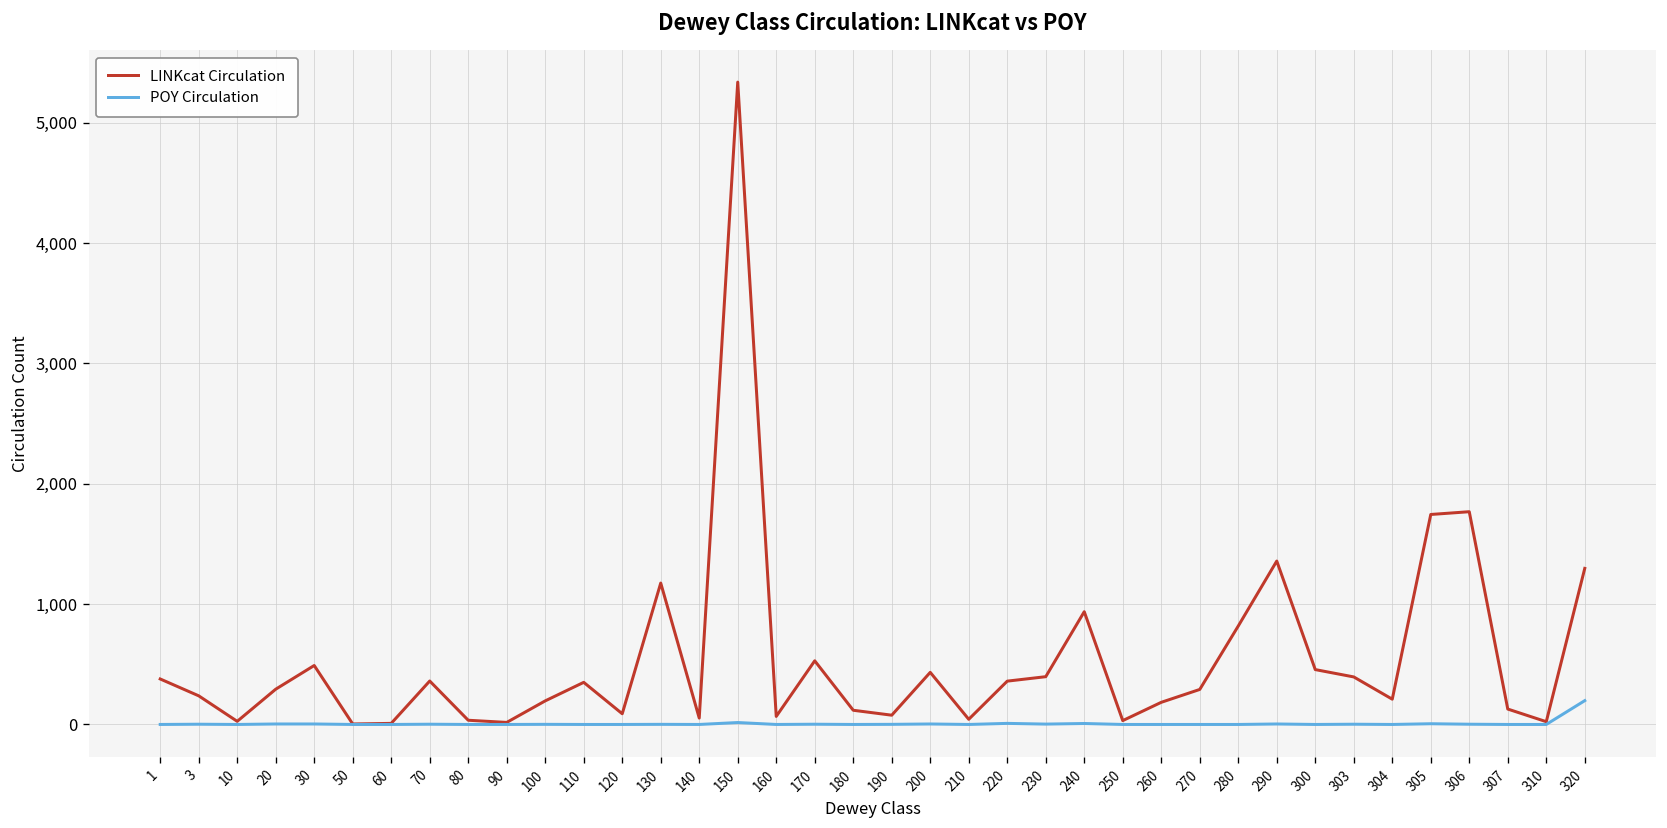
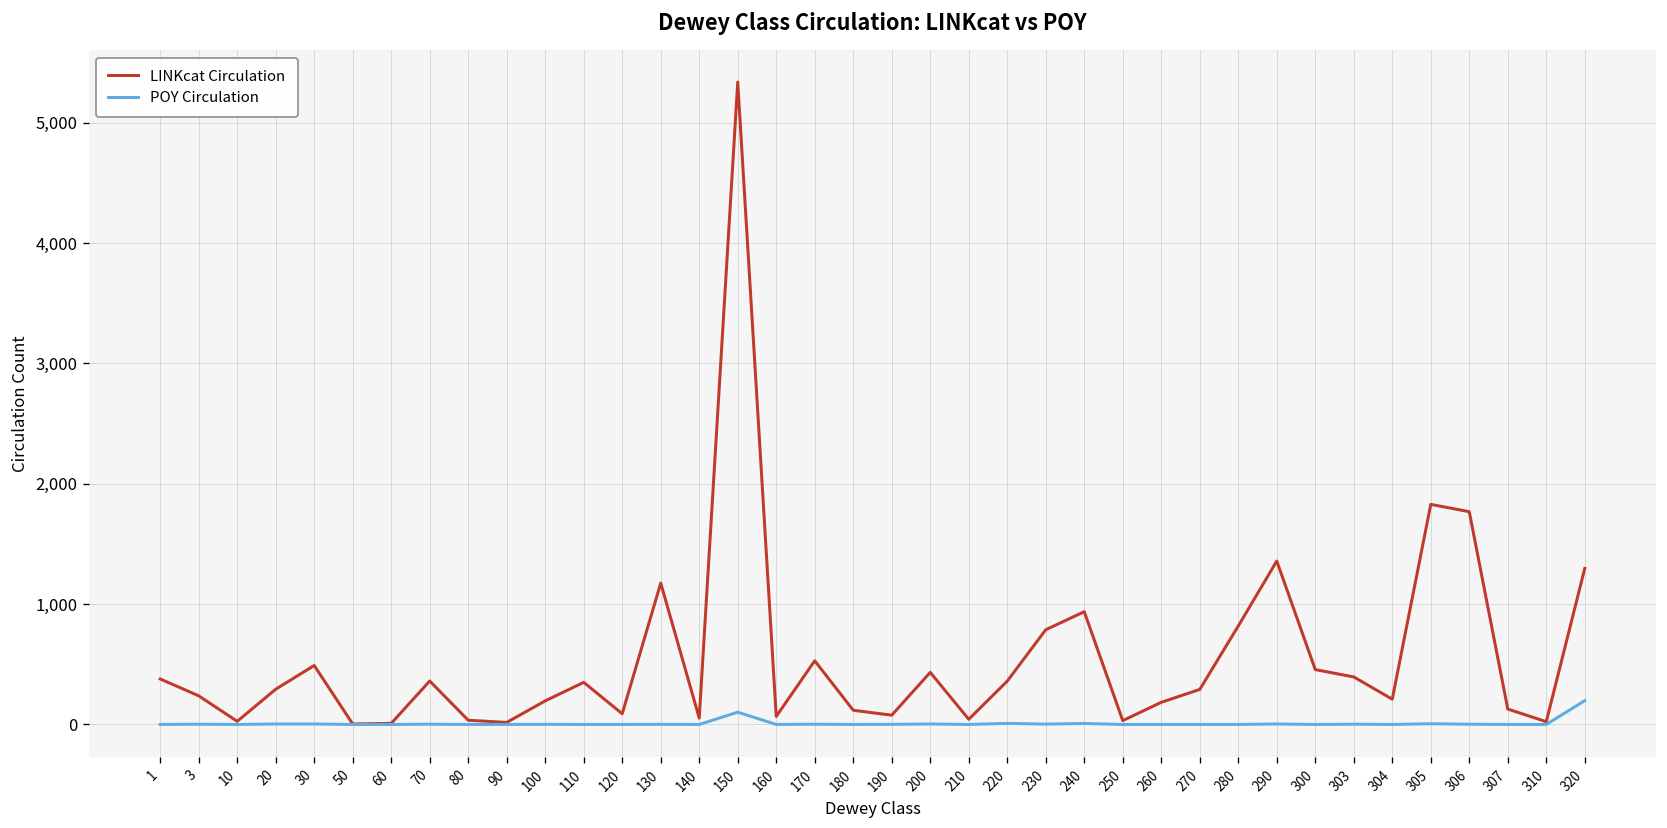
POY Circulation, 150: 20 -> 100
LINKcat Circulation, 230: 400 -> 790
LINKcat Circulation, 305: 1,750 -> 1,830
